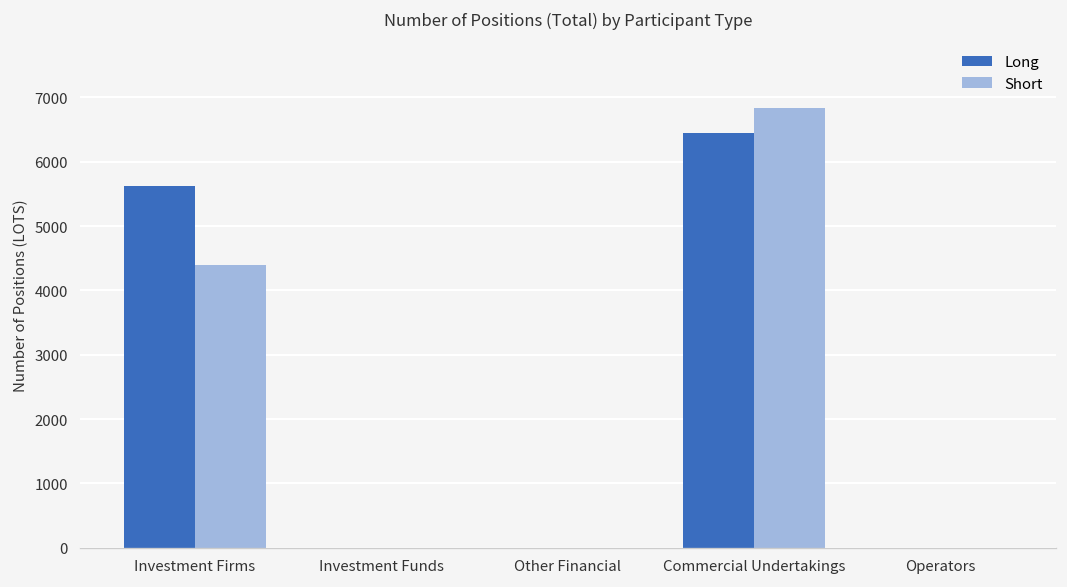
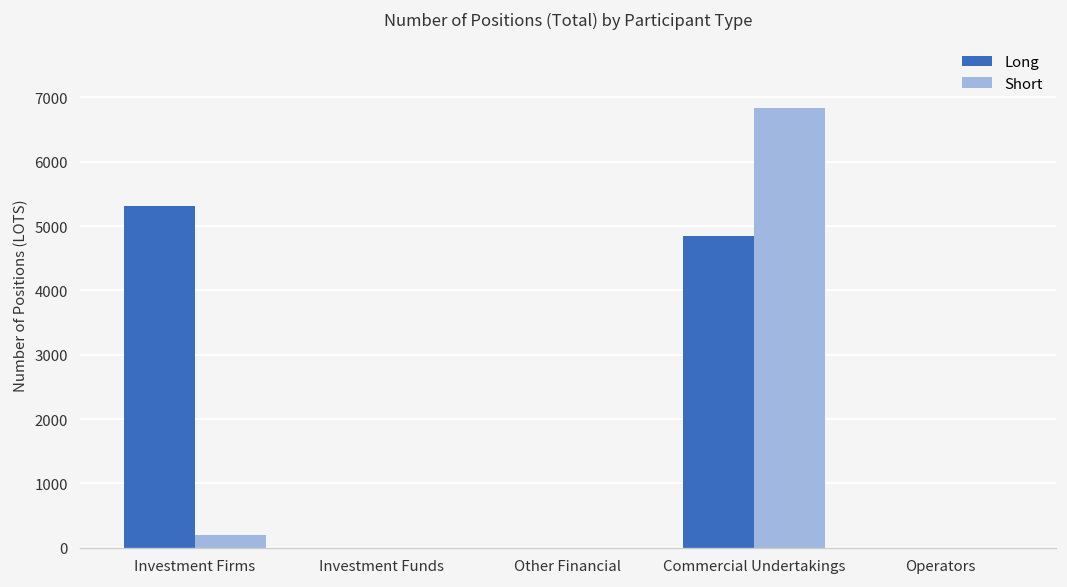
Long, Investment Firms: 5600 -> 5300
Short, Investment Firms: 4400 -> 200
Long, Commercial Undertakings: 6500 -> 4900
